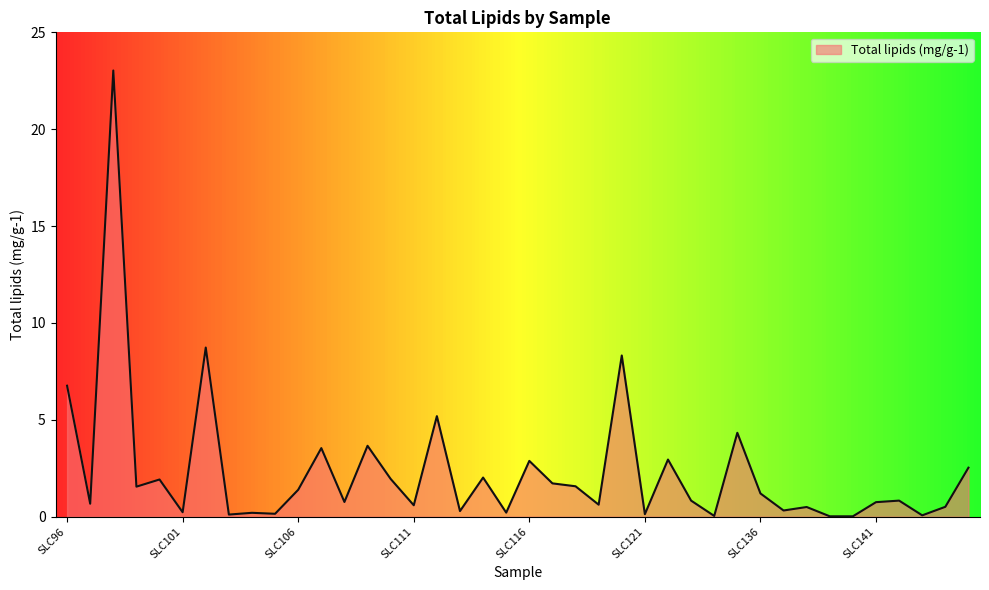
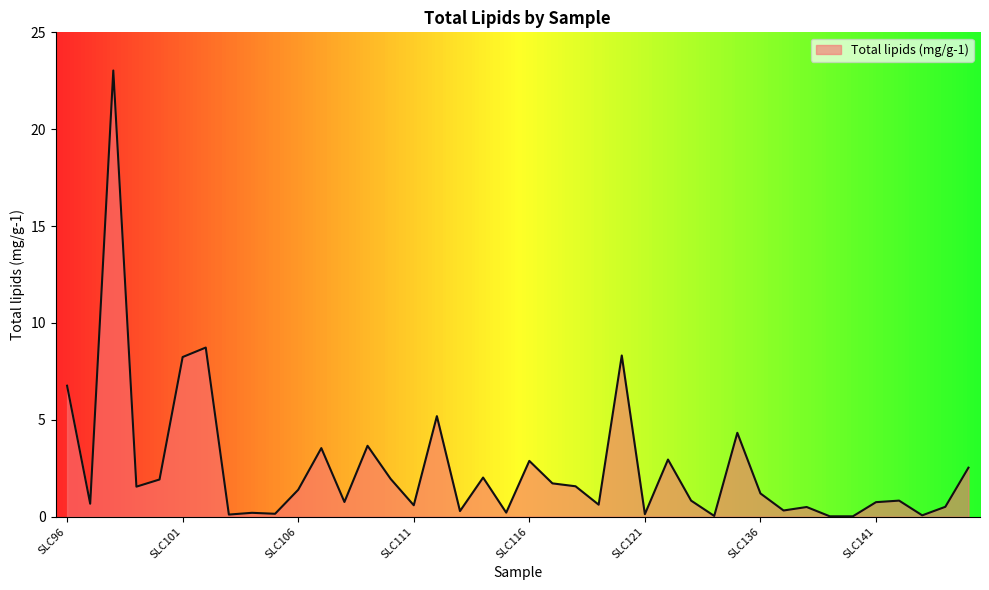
SLC101: 0.2 -> 8.2
